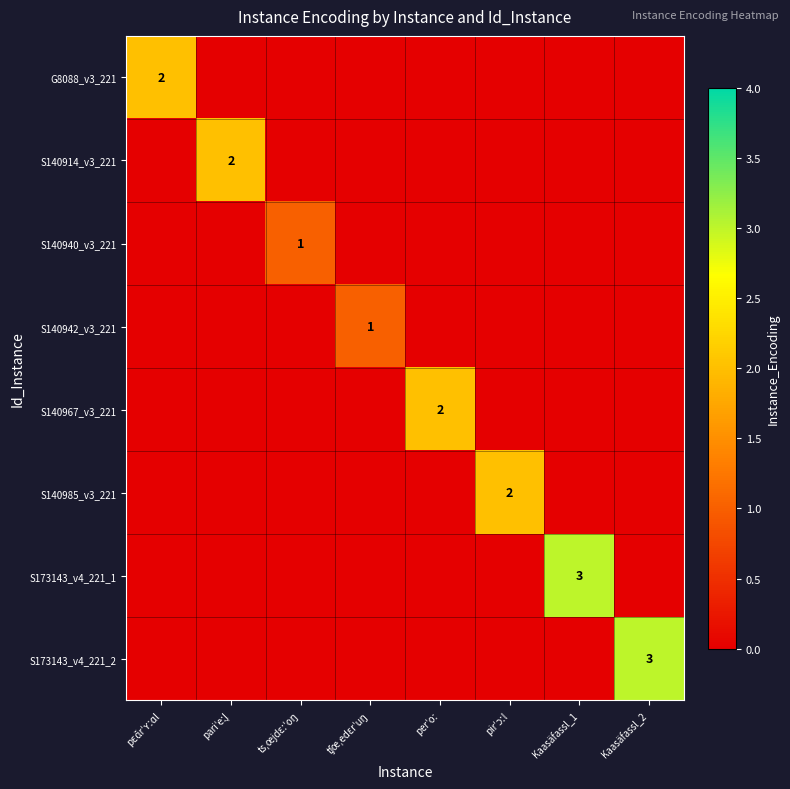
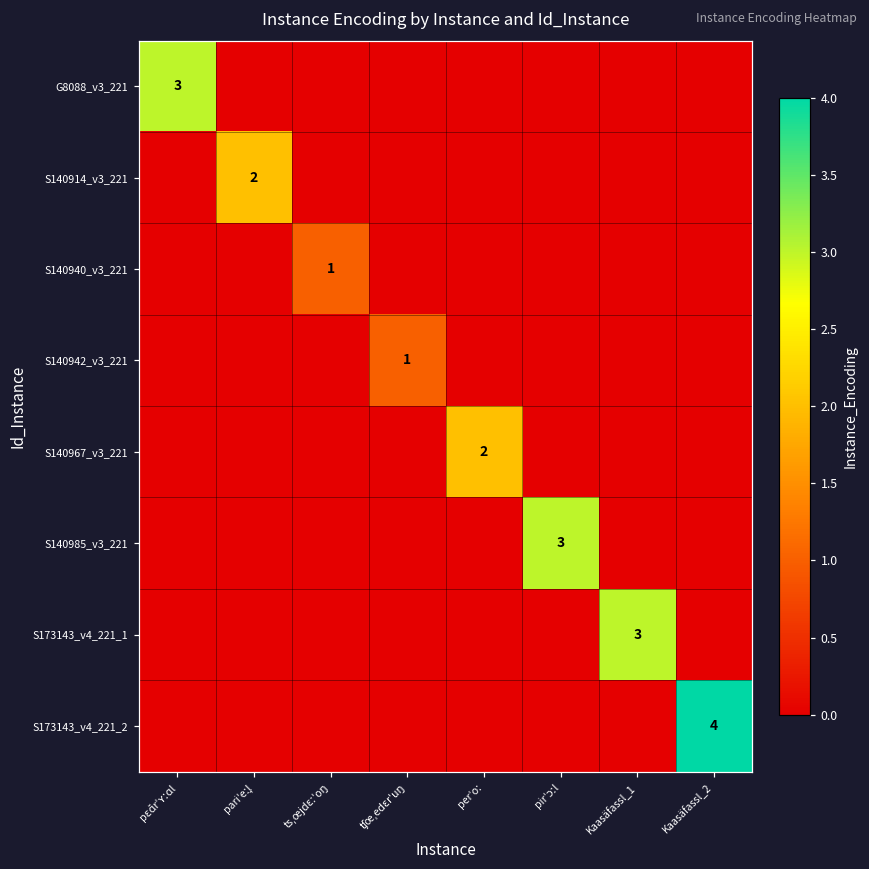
G8088_v3_221, pɛɑ̆rˈʏːɑl: 2 -> 3
S140985_v3_221, pirˈɔːl: 2 -> 3
S173143_v4_221_2, Kaasäfassl_2: 3 -> 4
